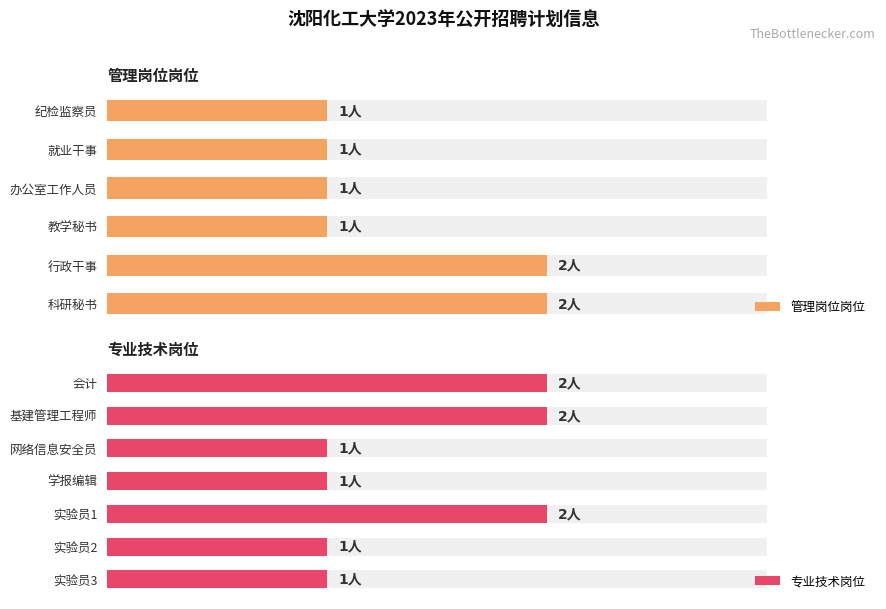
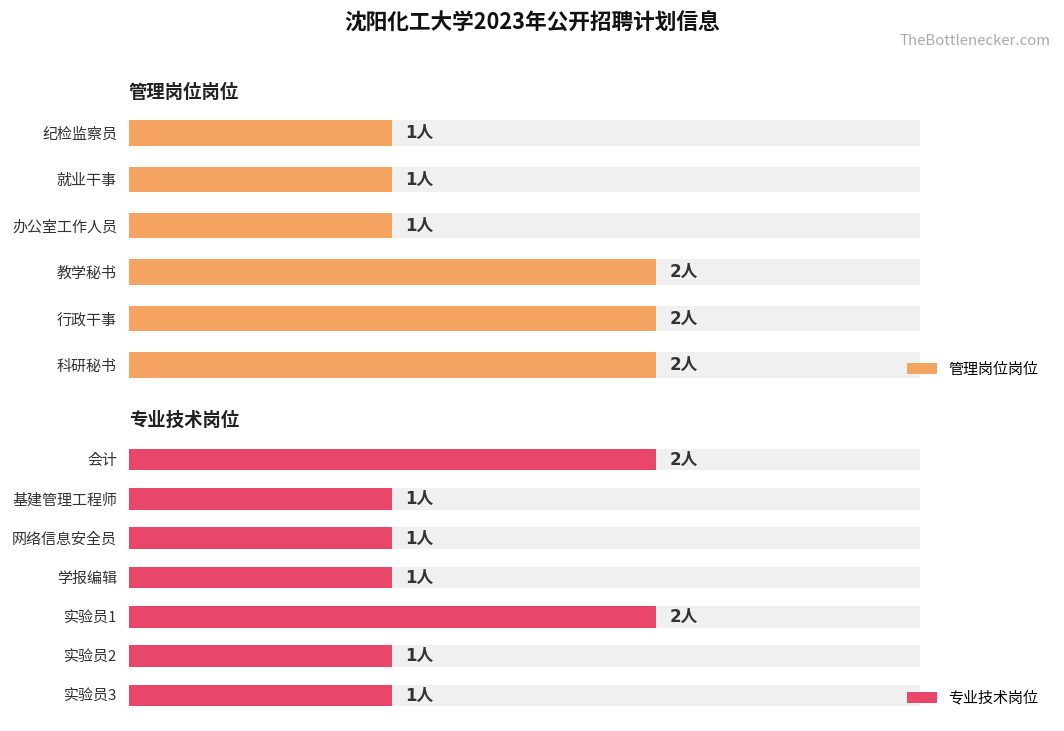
管理岗位岗位, 管理岗位岗位, 教学秘书: 1人 -> 2人
专业技术岗位, 专业技术岗位, 基建管理工程师: 2人 -> 1人
